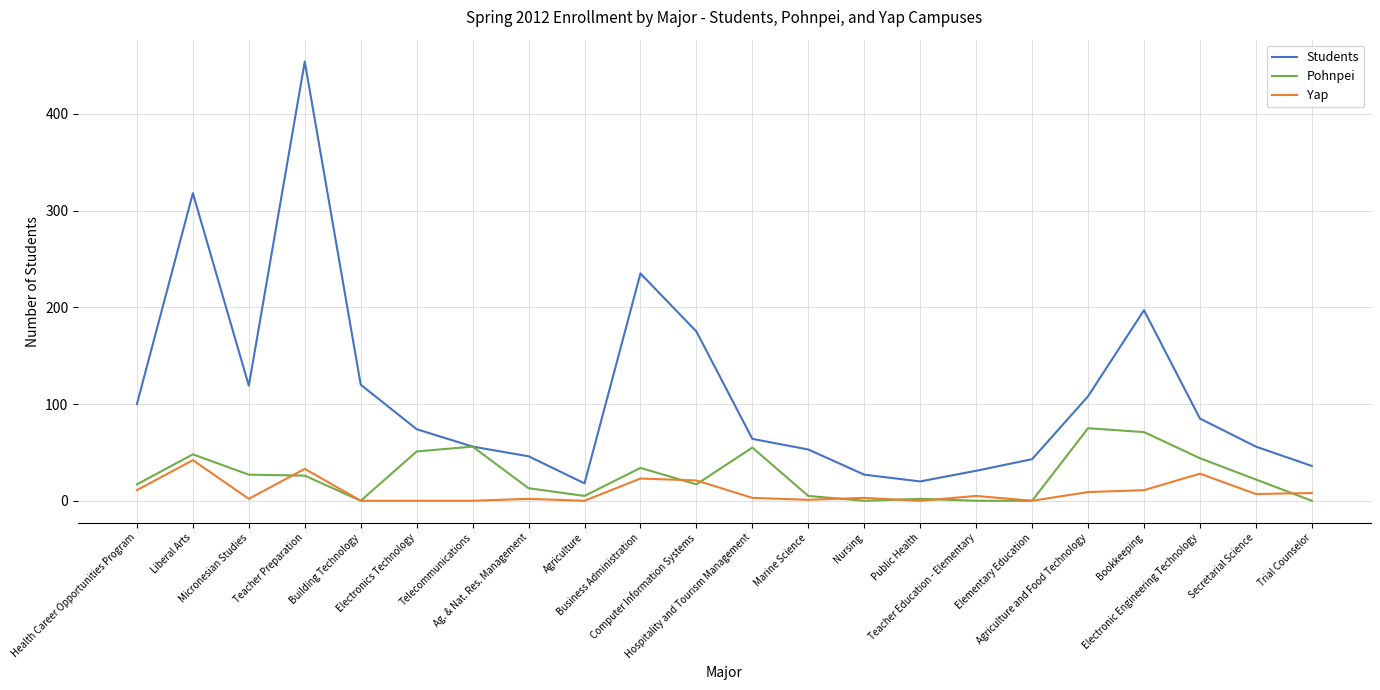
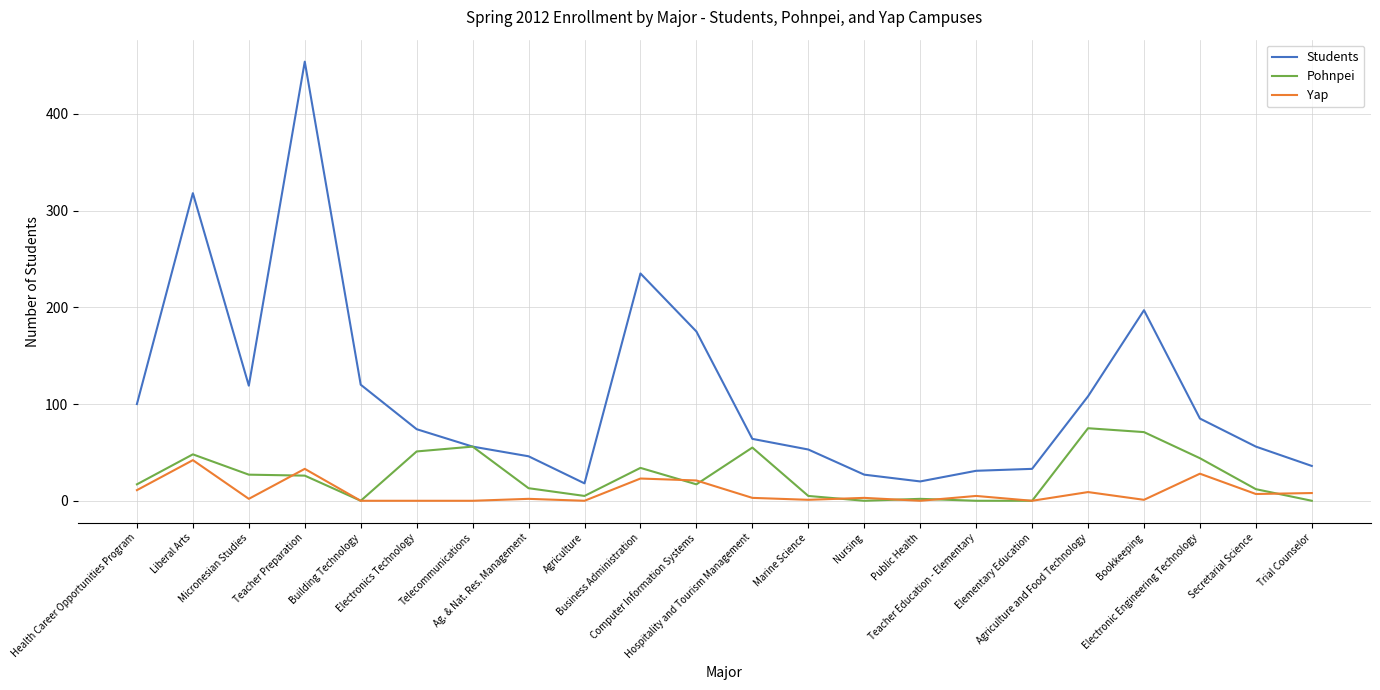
Students, Elementary Education: 40 -> 30
Yap, Bookkeeping: 10 -> 0
Pohnpei, Secretarial Science: 20 -> 10
